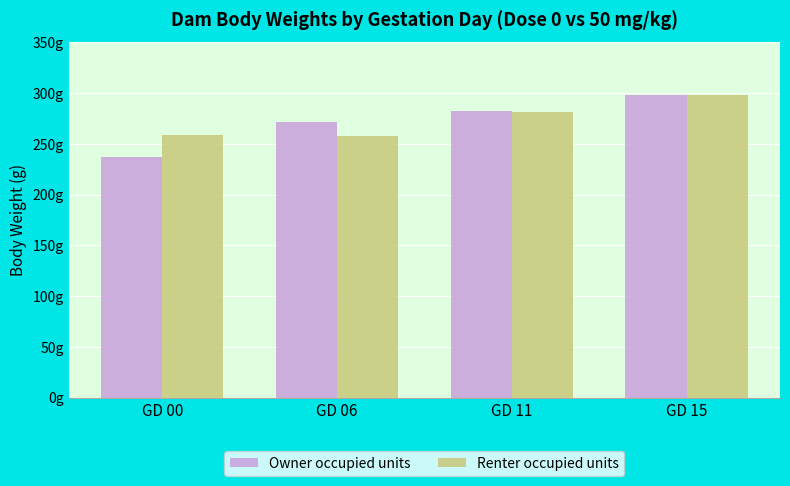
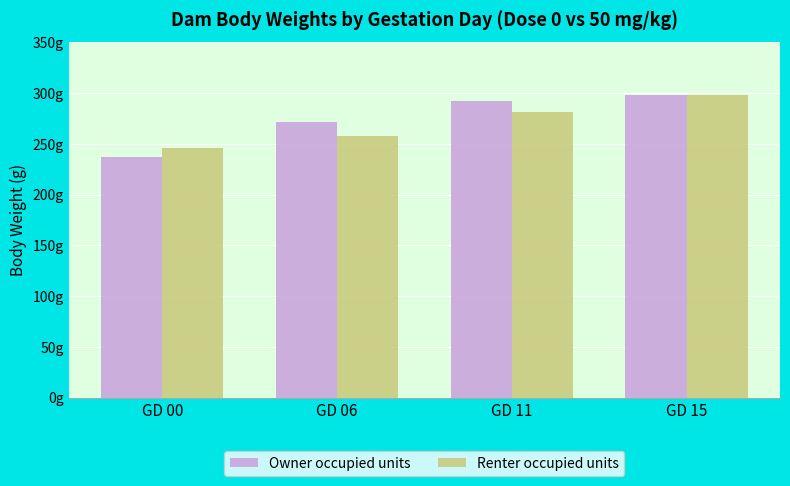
Renter occupied units, GD 00: 259g -> 246g
Owner occupied units, GD 11: 283g -> 293g
